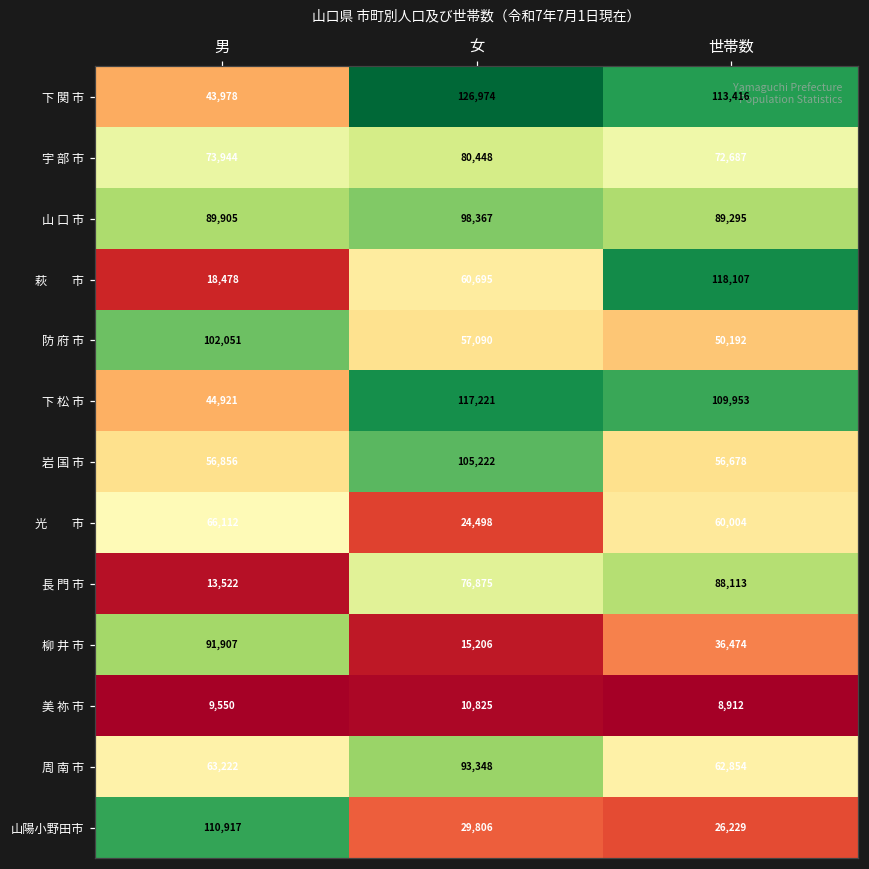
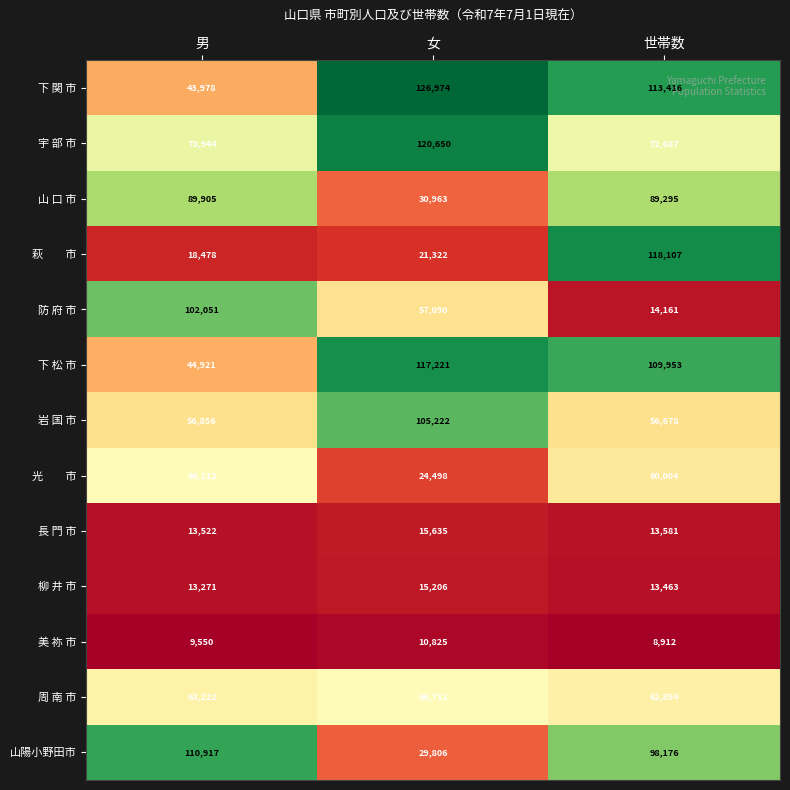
宇 部 市, 女: 80,448 -> 120,650
山 口 市, 女: 98,367 -> 30,963
萩 市, 女: 60,695 -> 21,322
防 府 市, 世帯数: 50,192 -> 14,161
長 門 市, 女: 76,875 -> 15,635
長 門 市, 世帯数: 88,113 -> 13,581
柳 井 市, 男: 91,907 -> 13,271
柳 井 市, 世帯数: 36,474 -> 13,463
周 南 市, 女: 93,348 -> 66,712
山陽小野田市, 世帯数: 26,229 -> 98,176
